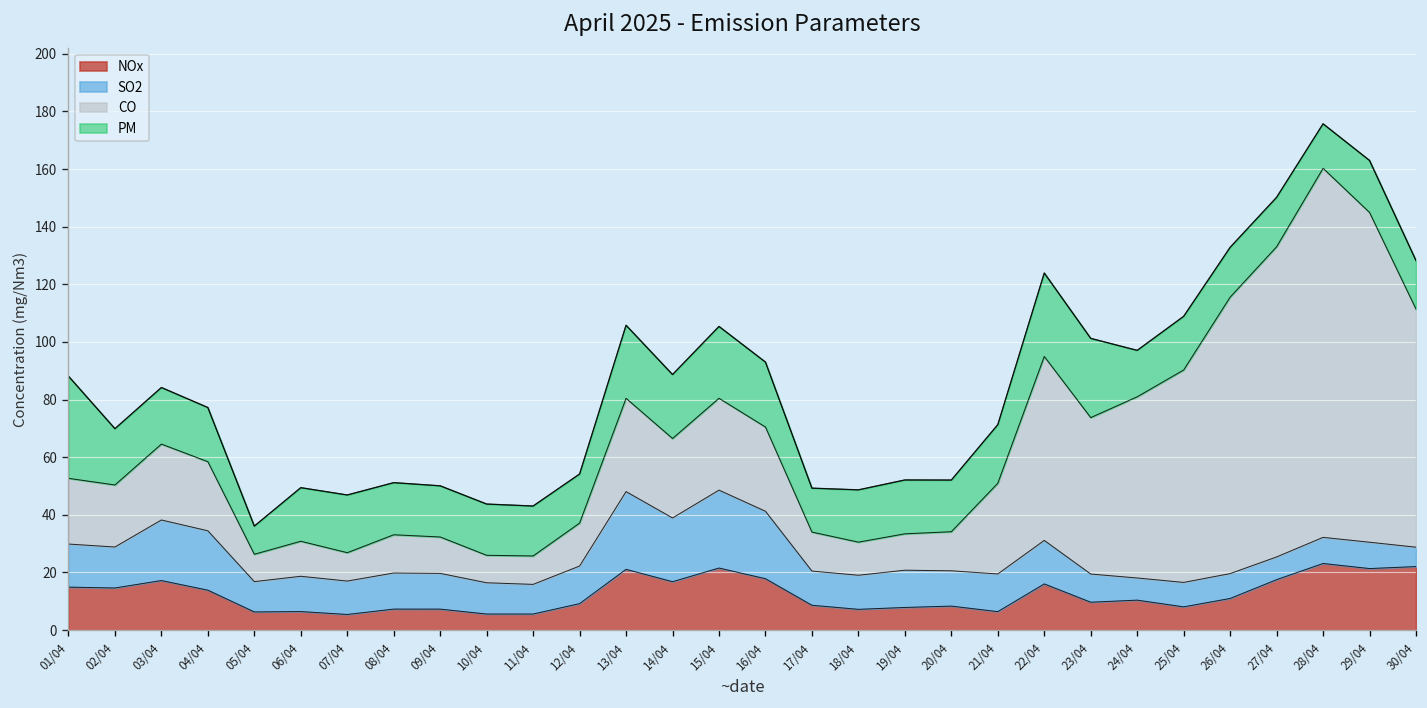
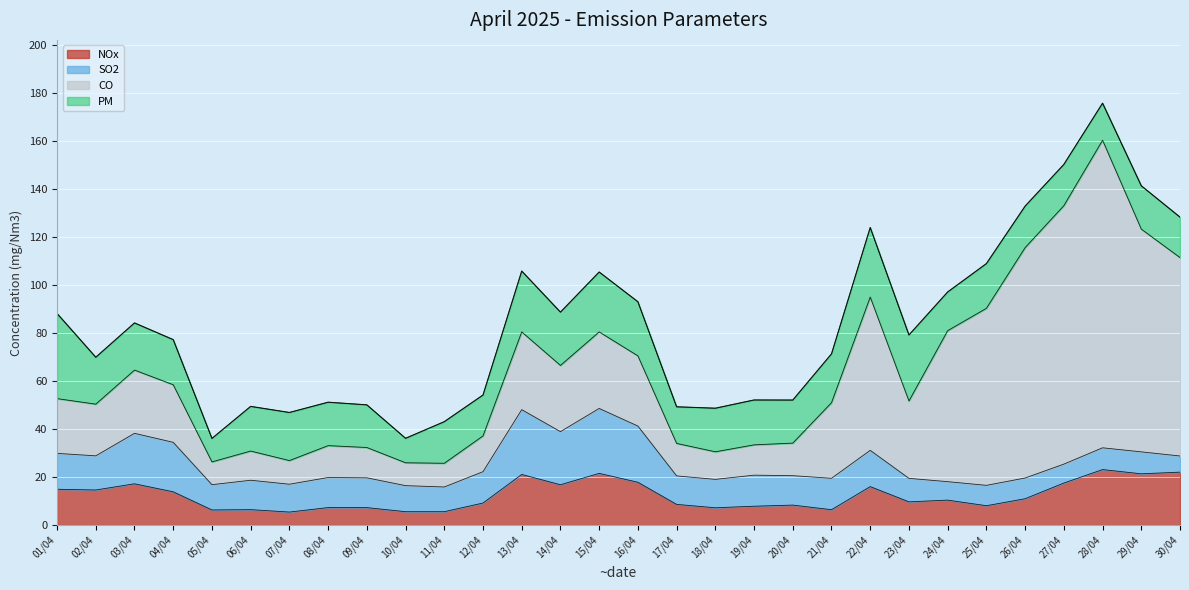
PM, 10/04: 18 -> 10
CO, 23/04: 54 -> 32
CO, 29/04: 114 -> 93
